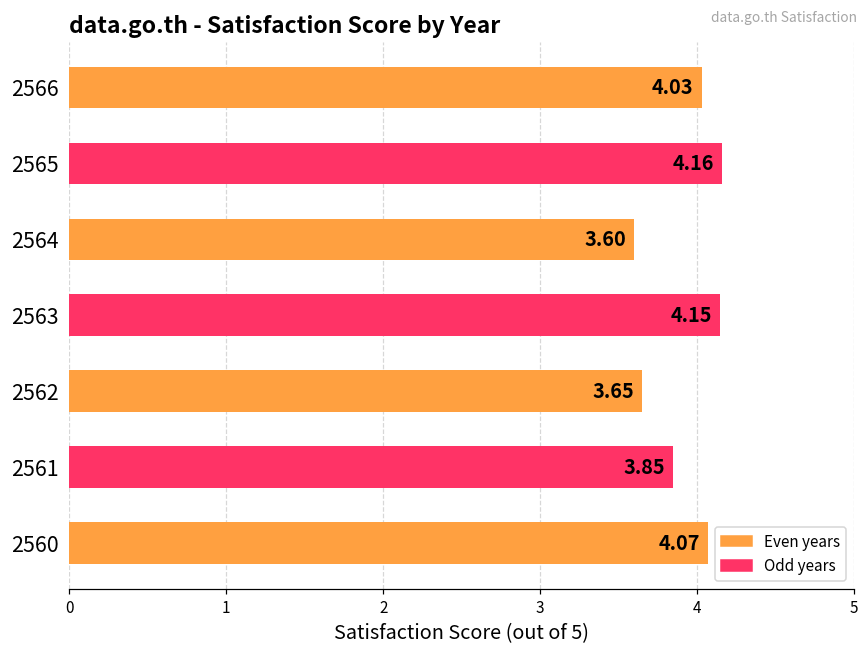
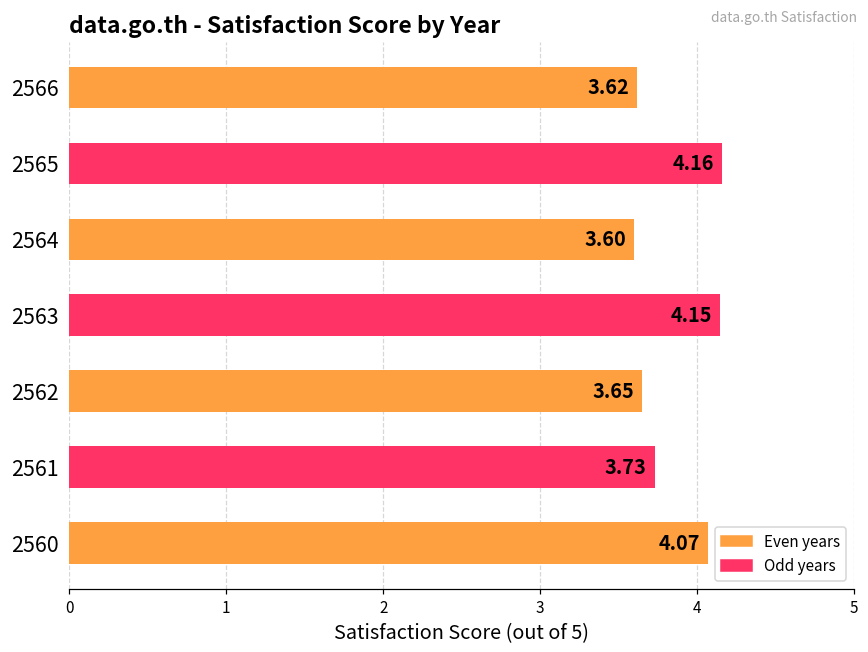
2566: 4.03 -> 3.62
2561: 3.85 -> 3.73
